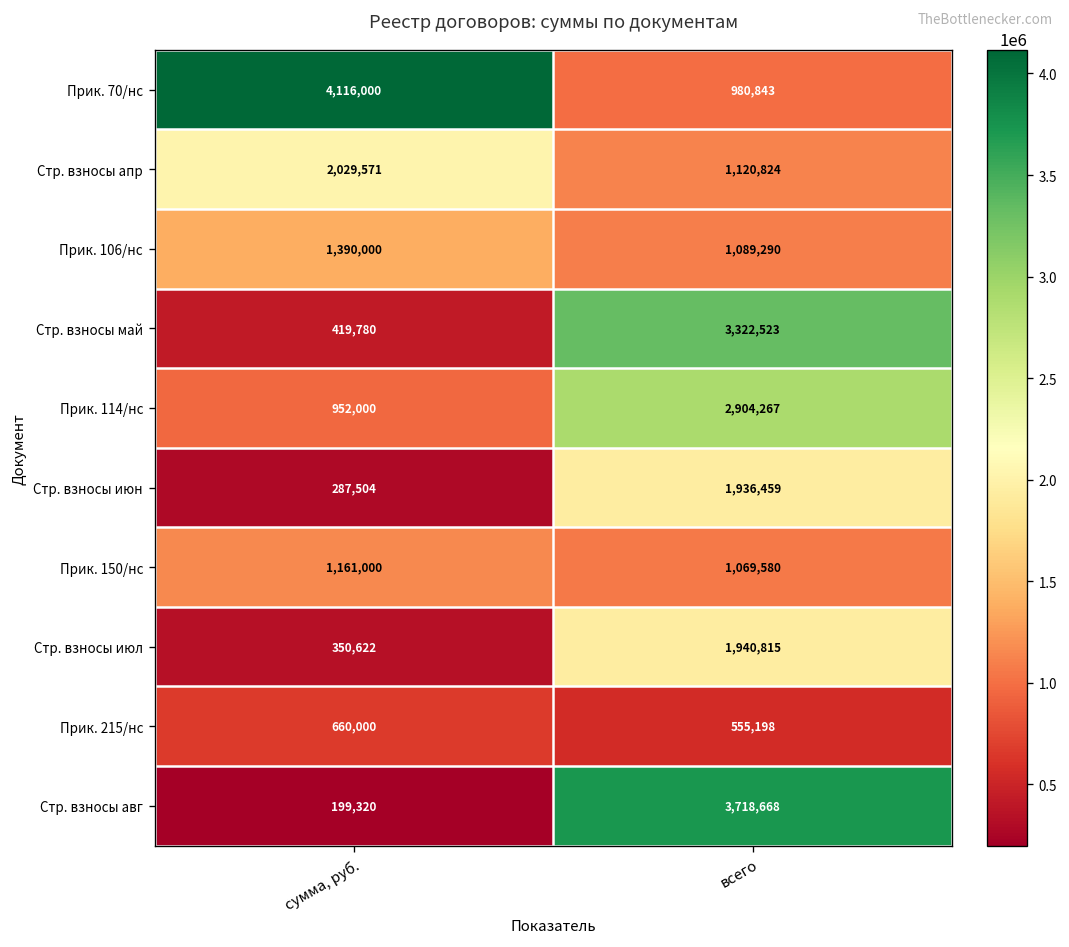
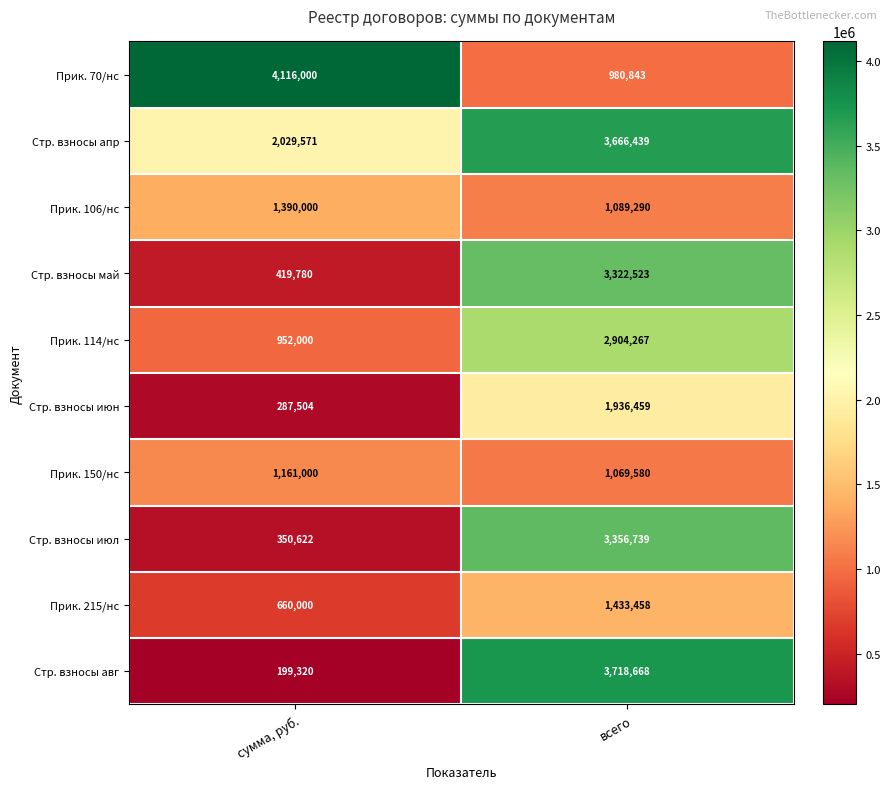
Стр. взносы апр, всего: 1,120,824 -> 3,666,439
Стр. взносы июл, всего: 1,940,815 -> 3,356,739
Прик. 215/нс, всего: 555,198 -> 1,433,458
